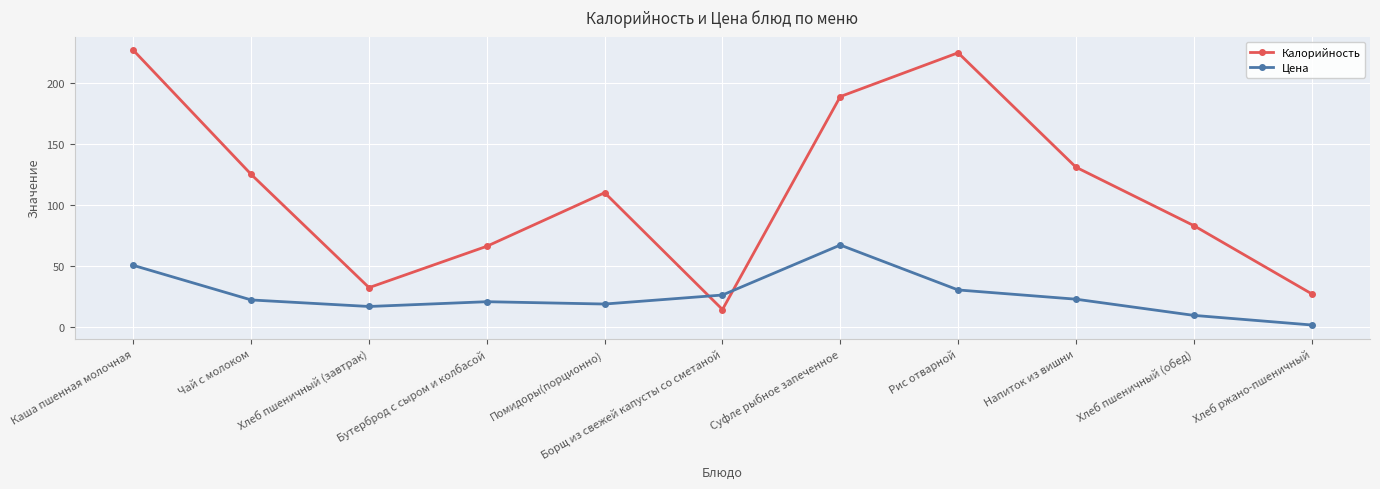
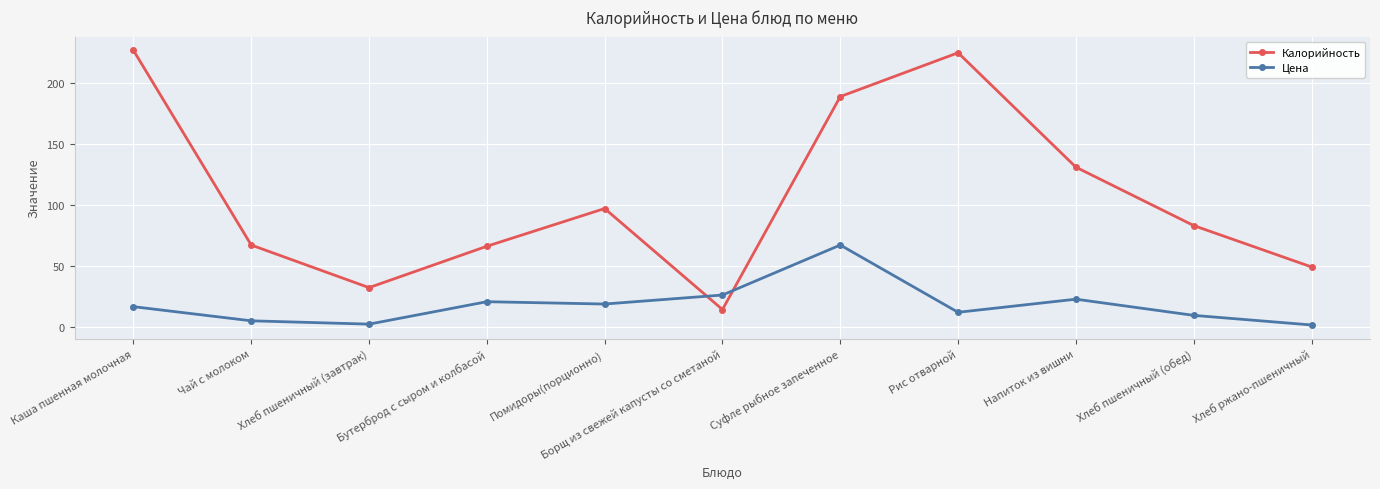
Цена, Каша пшенная молочная: 50 -> 16
Калорийность, Чай с молоком: 125 -> 67
Цена, Чай с молоком: 22 -> 5
Цена, Хлеб пшеничный (завтрак): 17 -> 2
Калорийность, Помидоры(порционно): 110 -> 97
Цена, Рис отварной: 30 -> 12
Калорийность, Хлеб ржано-пшеничный: 27 -> 49
